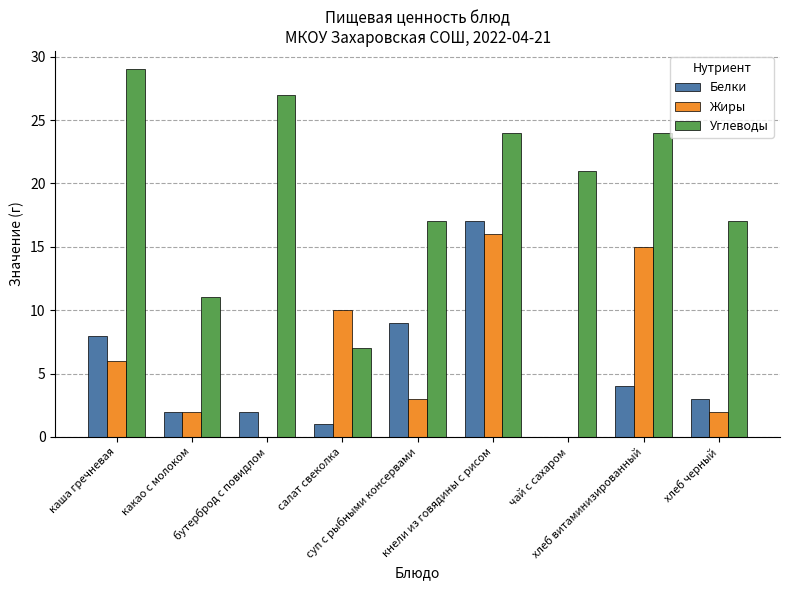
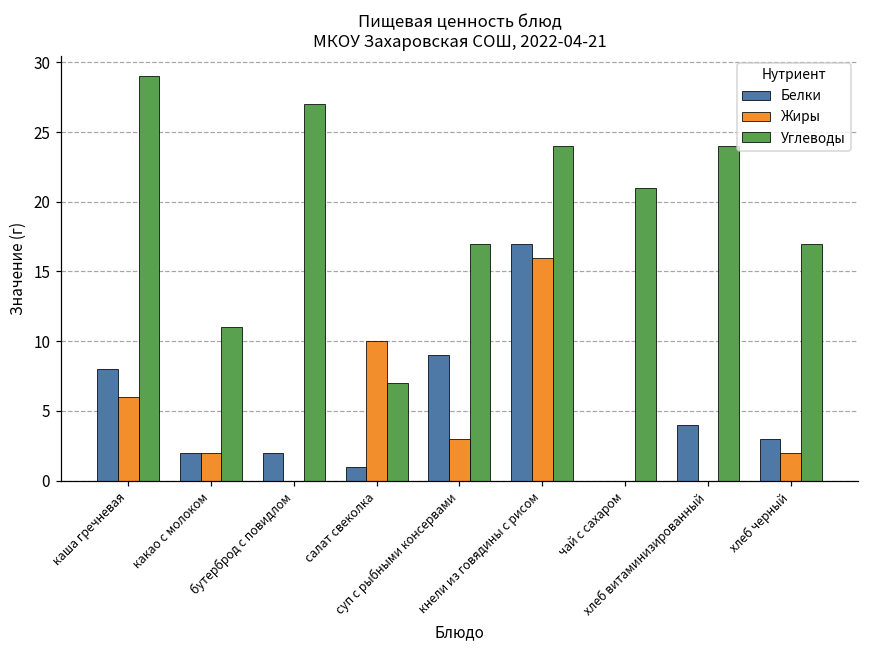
Жиры, хлеб витаминизированный: 15 -> 0
